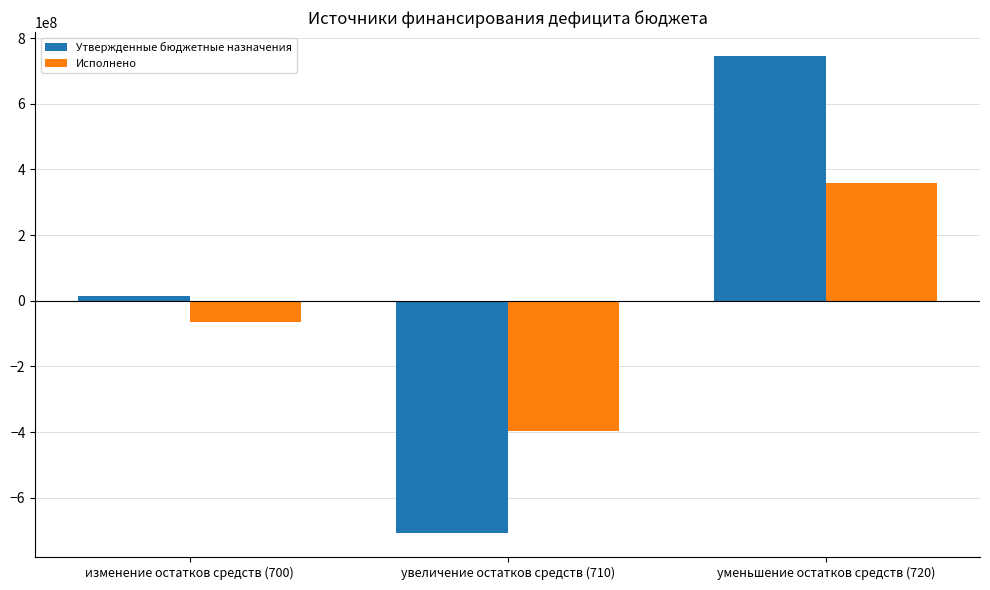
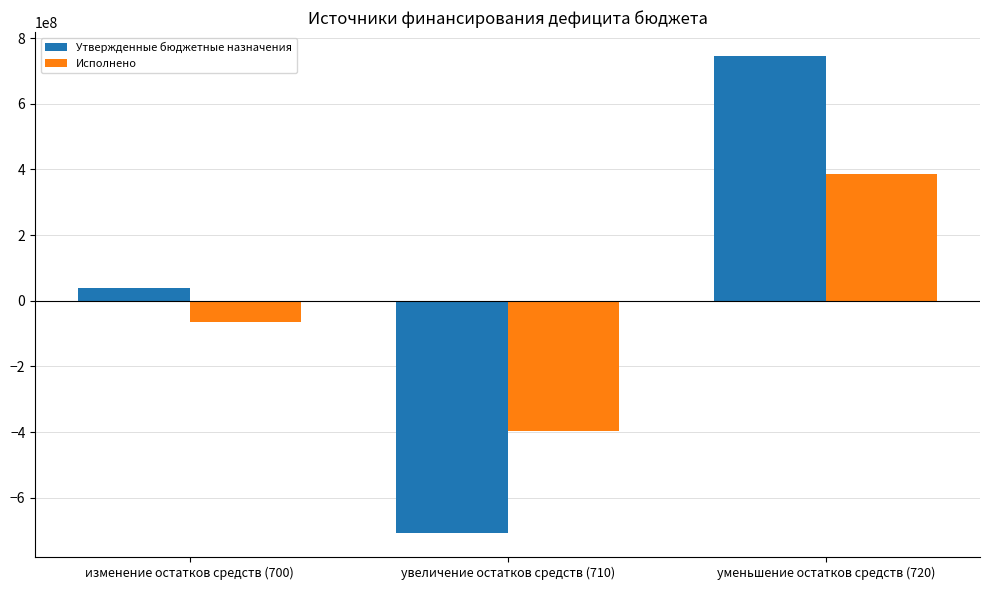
Утвержденные бюджетные назначения, изменение остатков средств (700): 10000000 -> 40000000
Исполнено, уменьшение остатков средств (720): 360000000 -> 390000000
